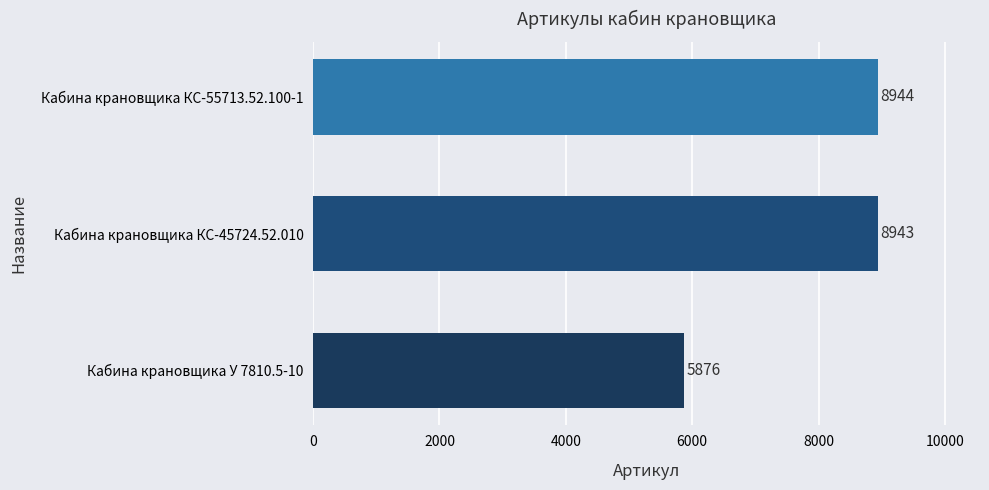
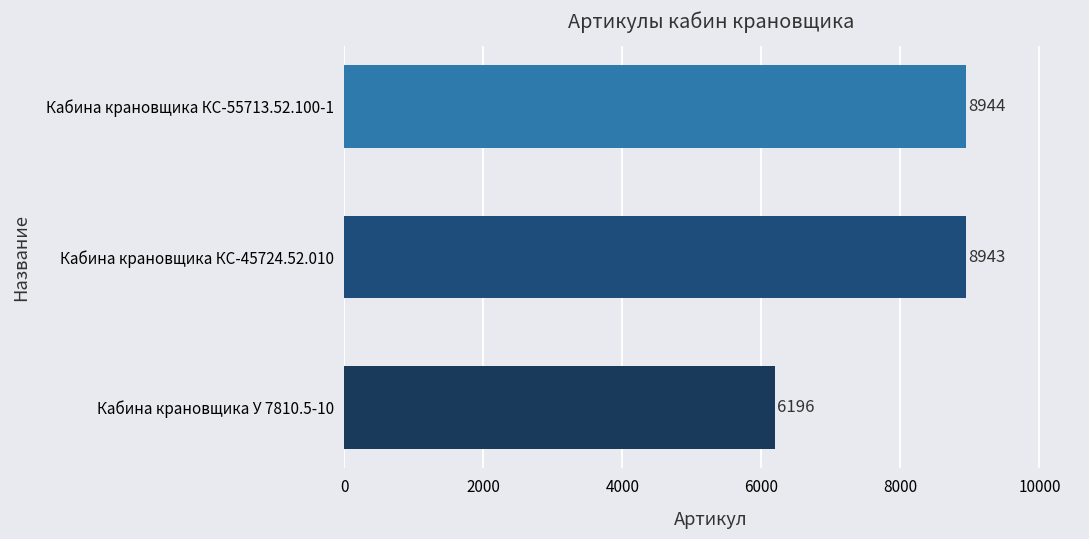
Кабина крановщика У 7810.5-10: 5876 -> 6196
